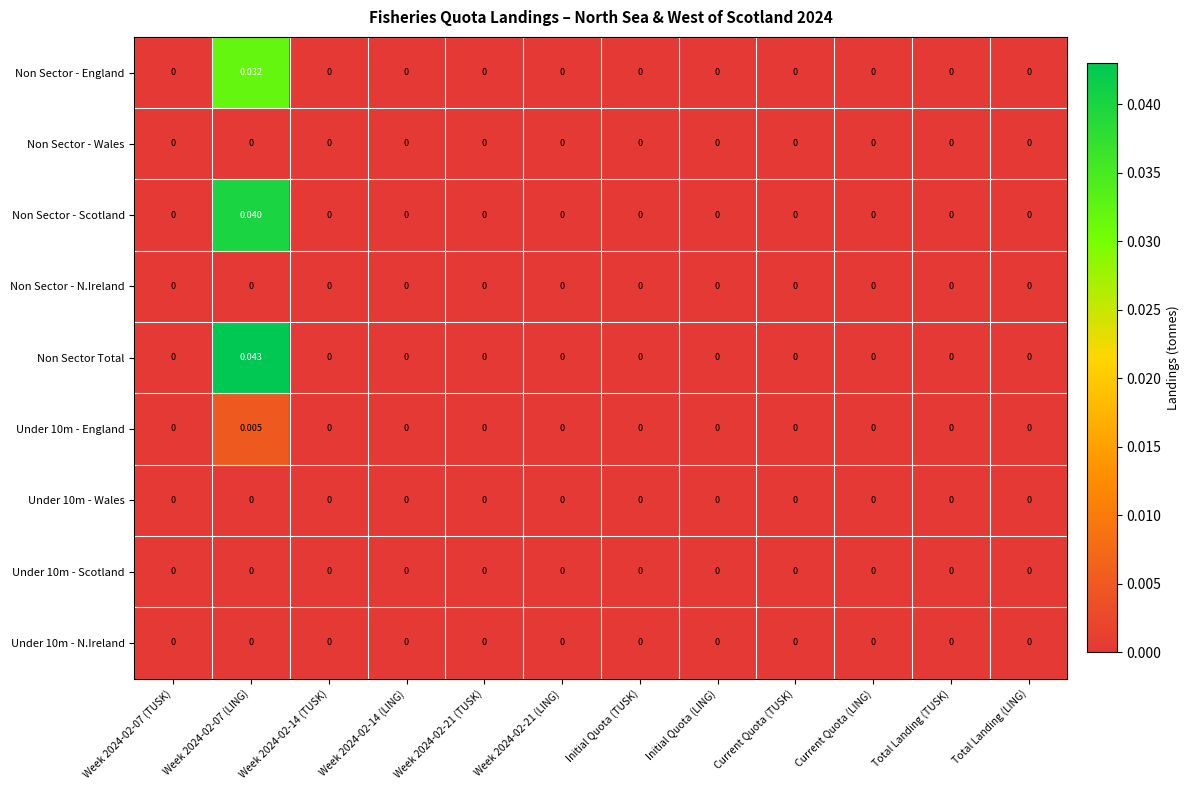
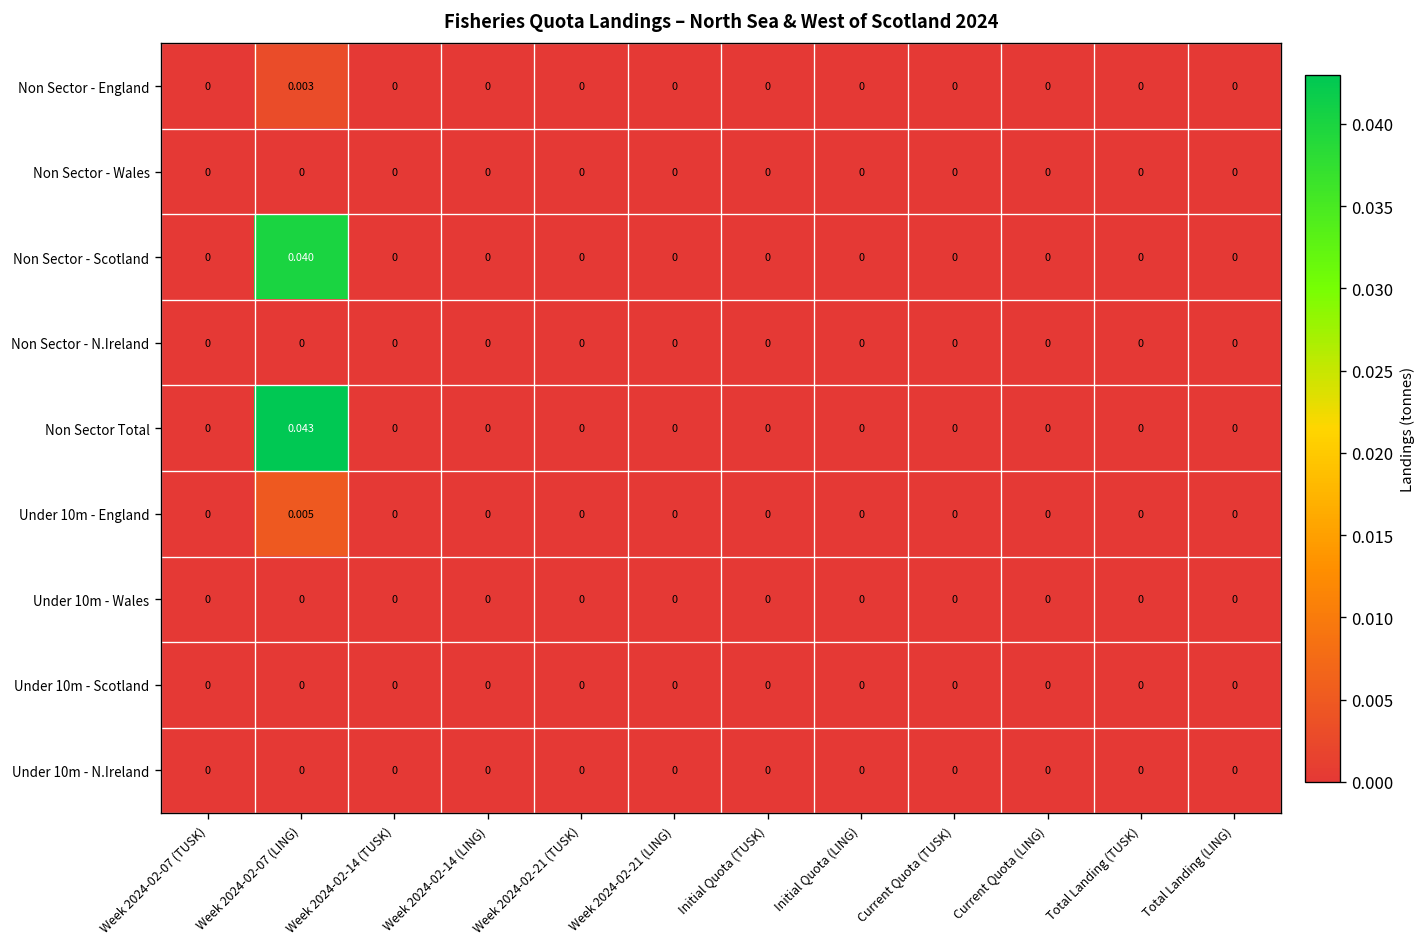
Non Sector - England, Week 2024-02-07 (LING): 0.032 -> 0.003
